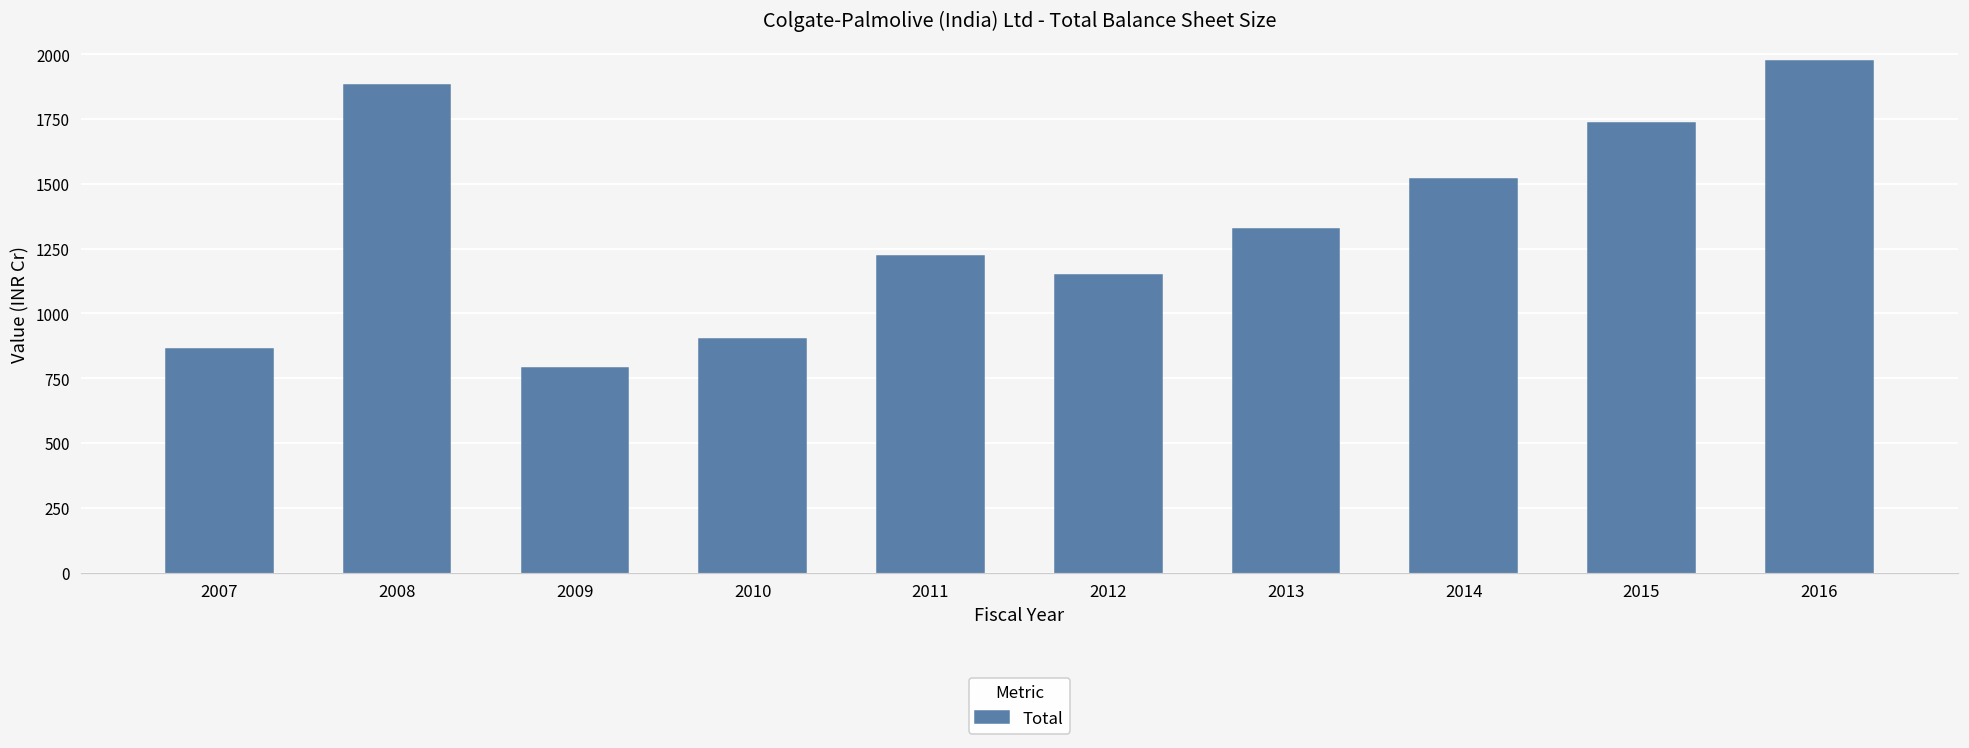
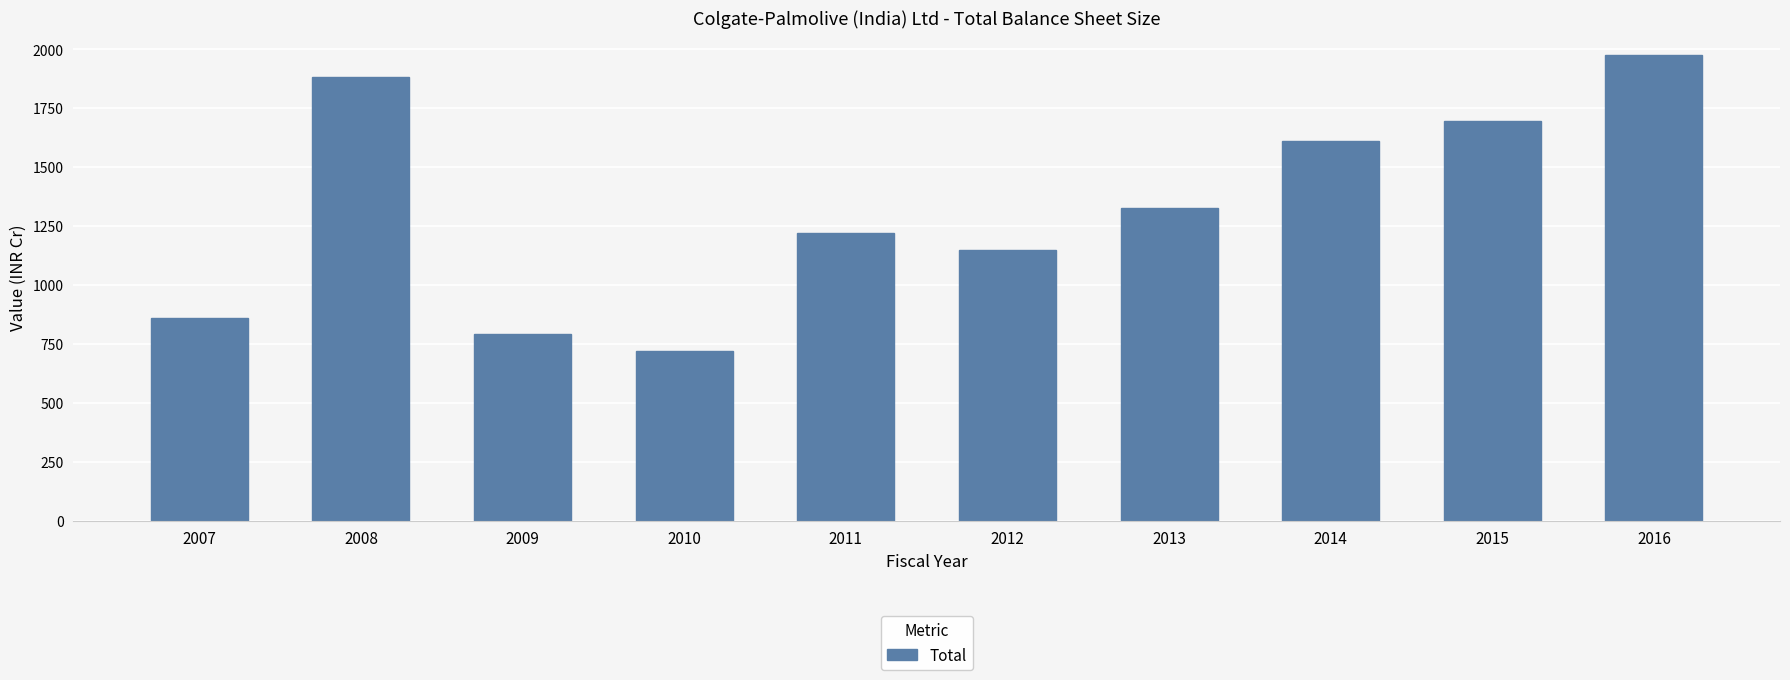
2010: 900 -> 720
2014: 1520 -> 1610
2015: 1730 -> 1690
